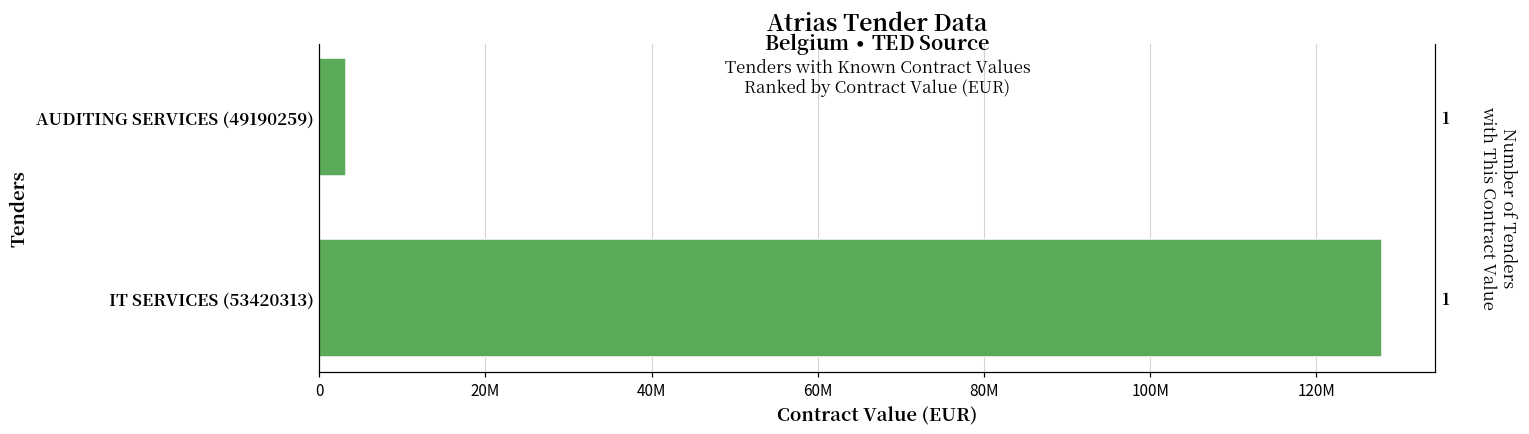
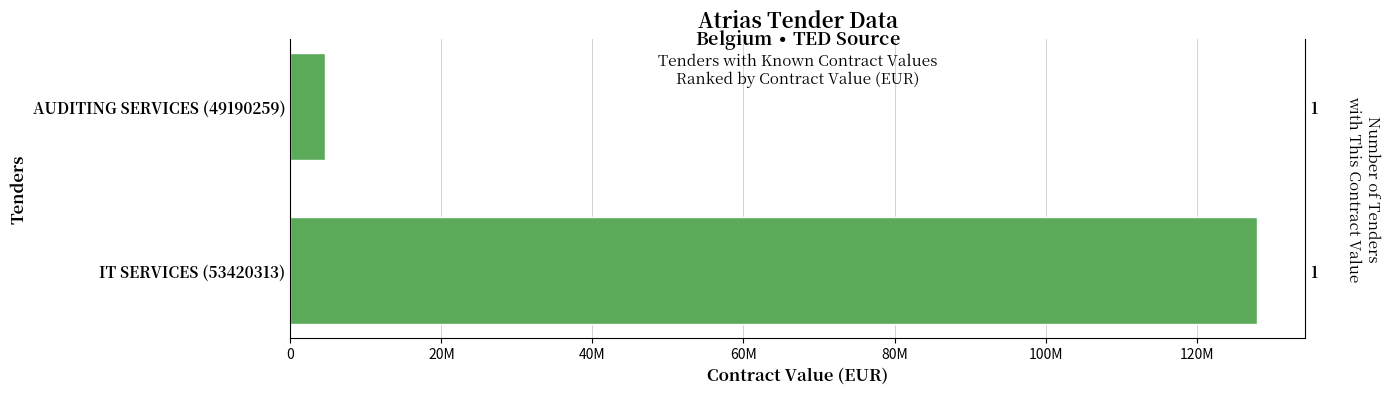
AUDITING SERVICES (49190259): 3000000 -> 5000000
